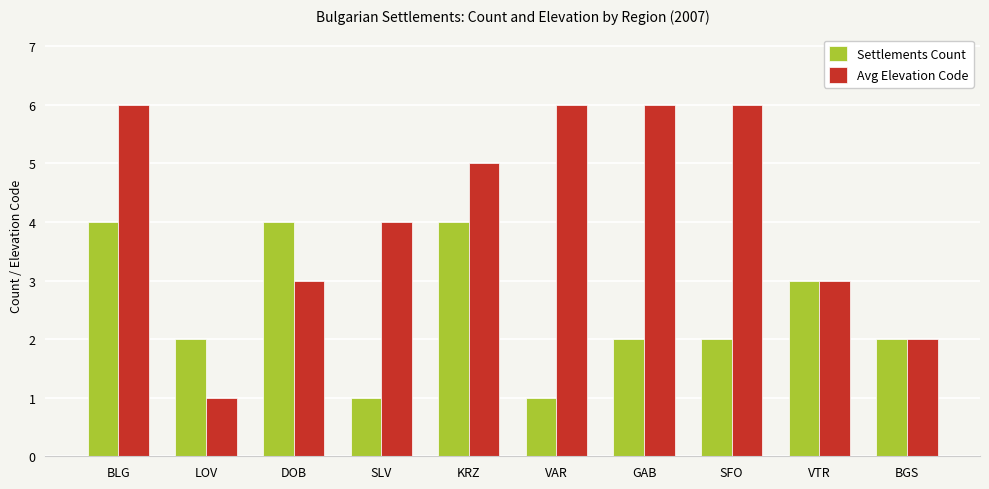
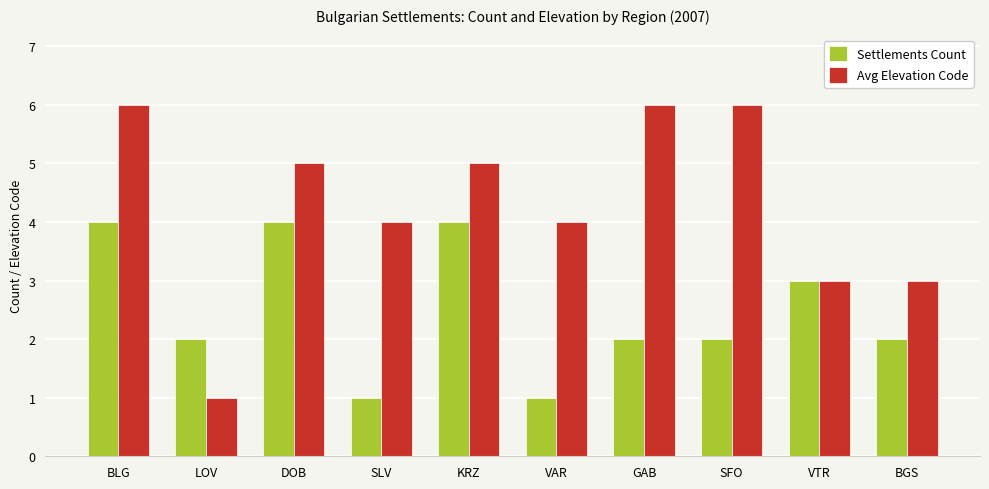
Avg Elevation Code, DOB: 3 -> 5
Avg Elevation Code, VAR: 6 -> 4
Avg Elevation Code, BGS: 2 -> 3
